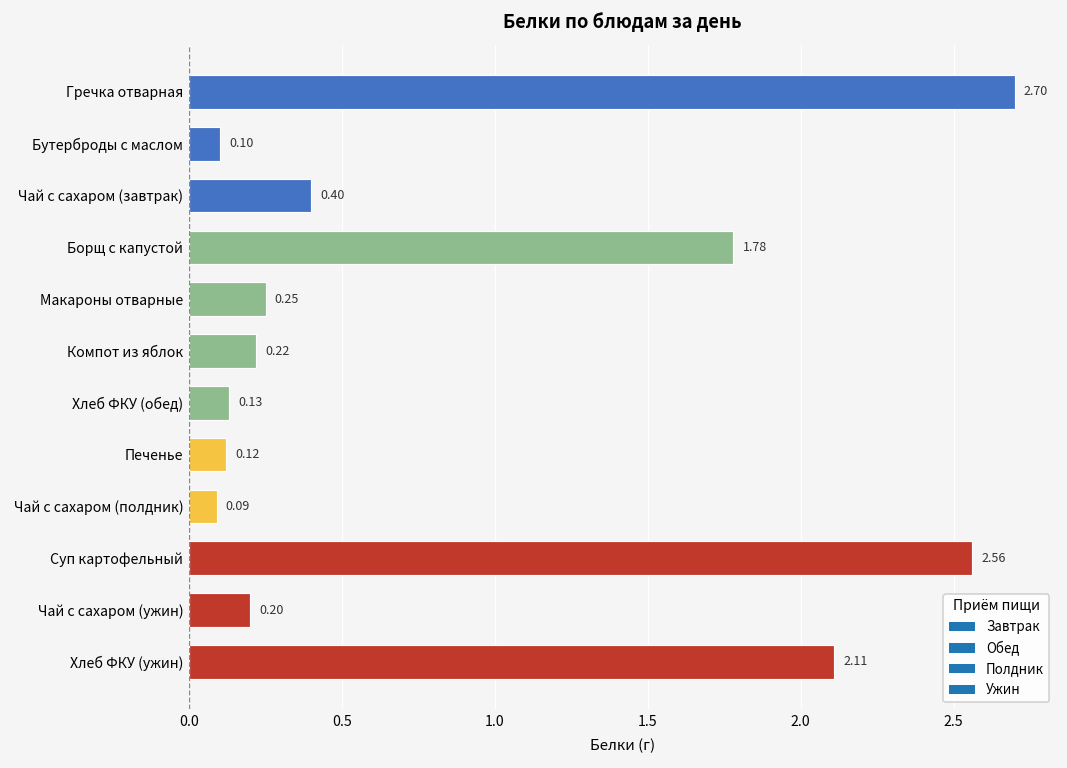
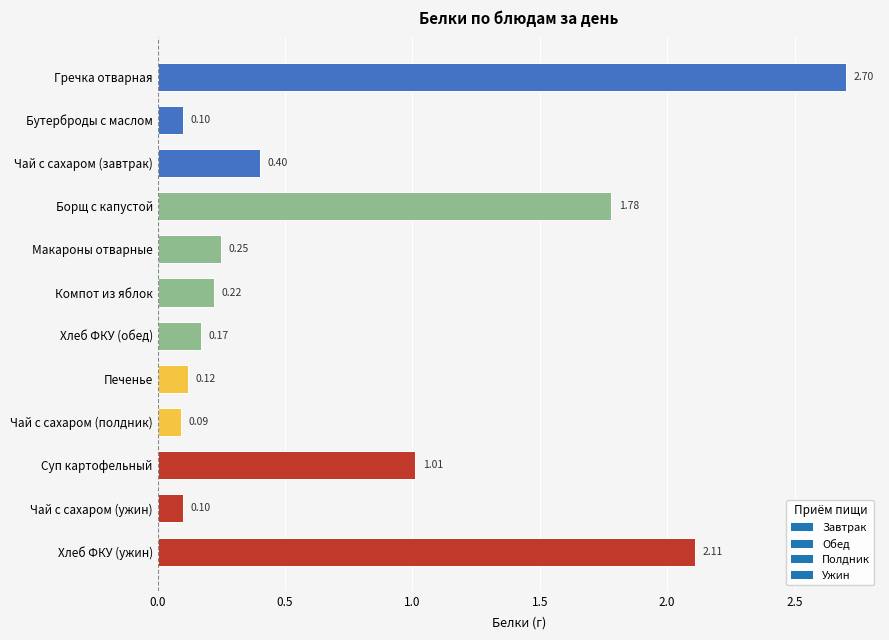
Хлеб ФКУ (обед): 0.13 -> 0.17
Суп картофельный: 2.56 -> 1.01
Чай с сахаром (ужин): 0.20 -> 0.10
